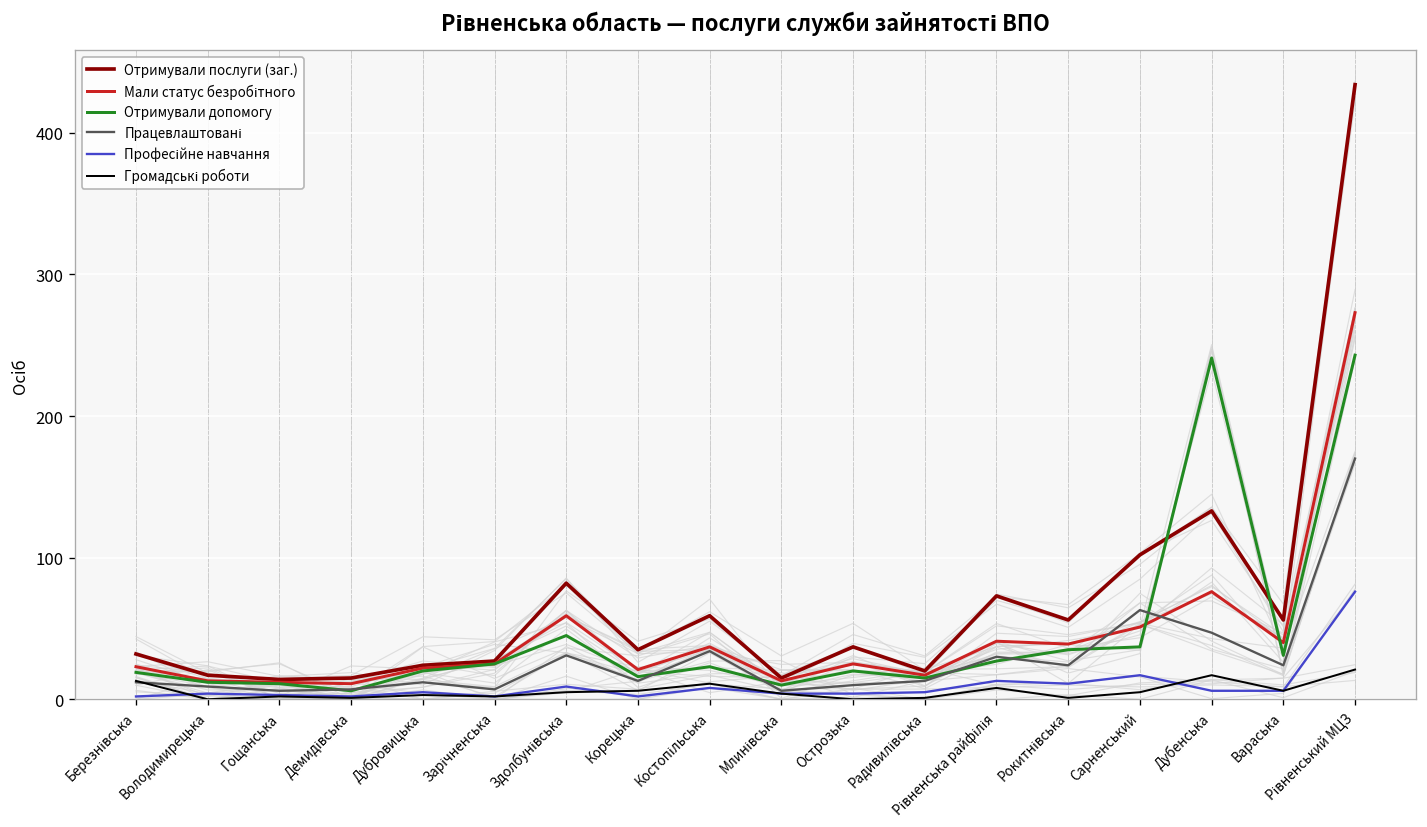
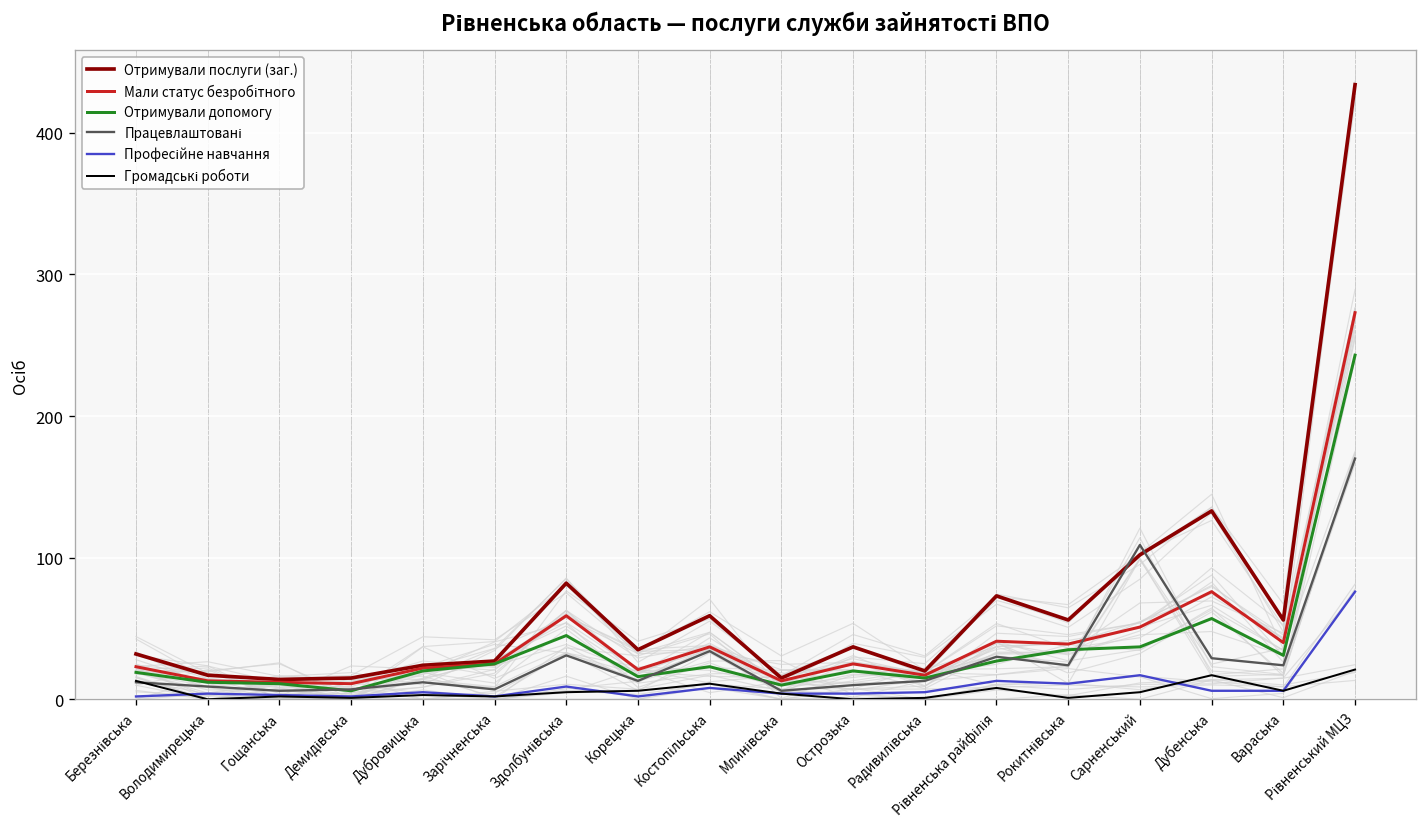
Працевлаштовані, Сарненський: 63 -> 109
Отримували допомогу, Дубенська: 241 -> 57
Працевлаштовані, Дубенська: 47 -> 29
